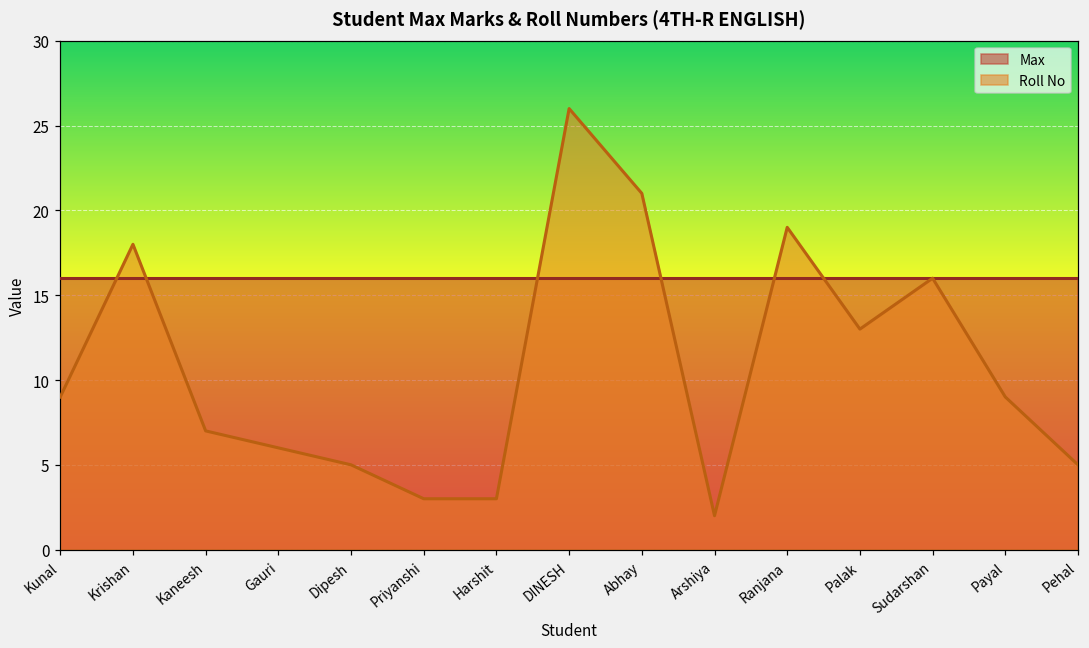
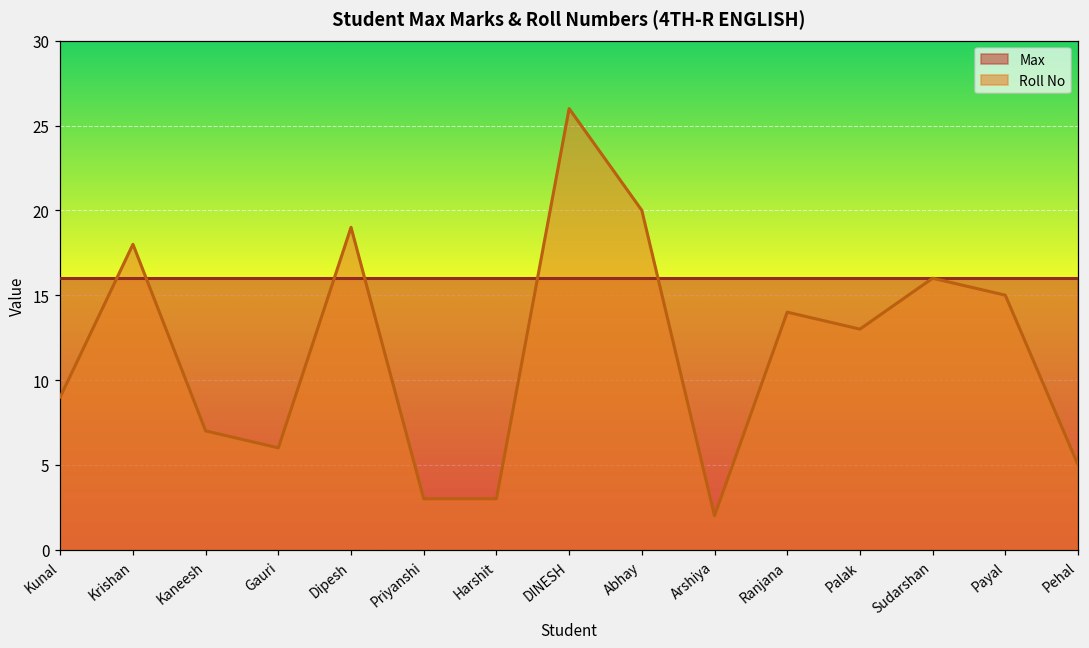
Roll No, Dipesh: 5 -> 19
Roll No, Abhay: 21 -> 20
Roll No, Ranjana: 19 -> 14
Roll No, Payal: 9 -> 15
